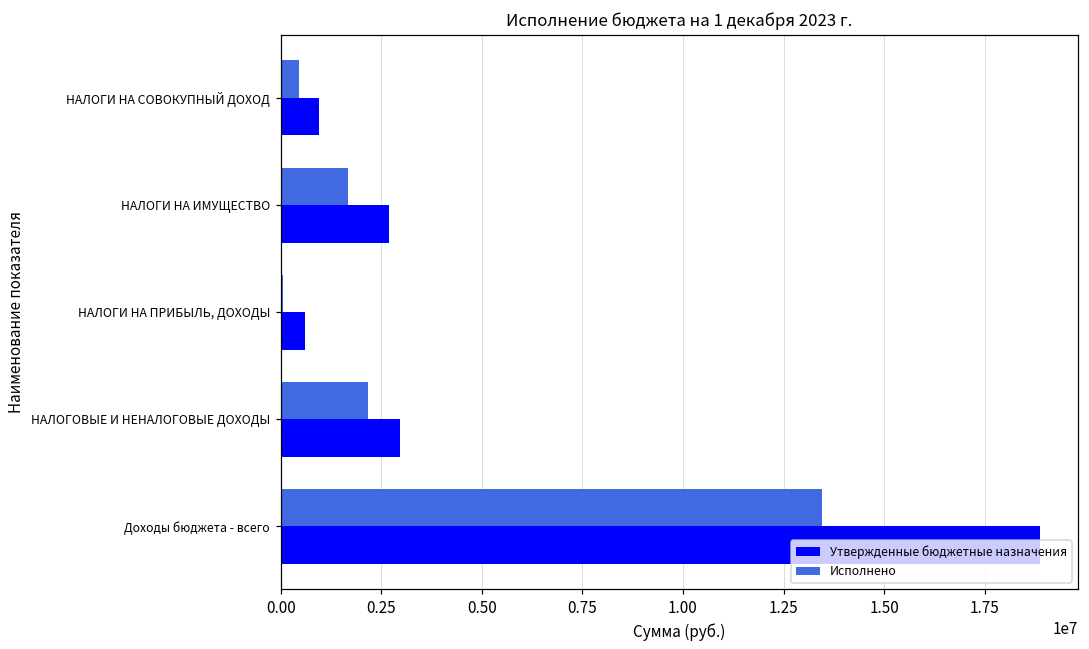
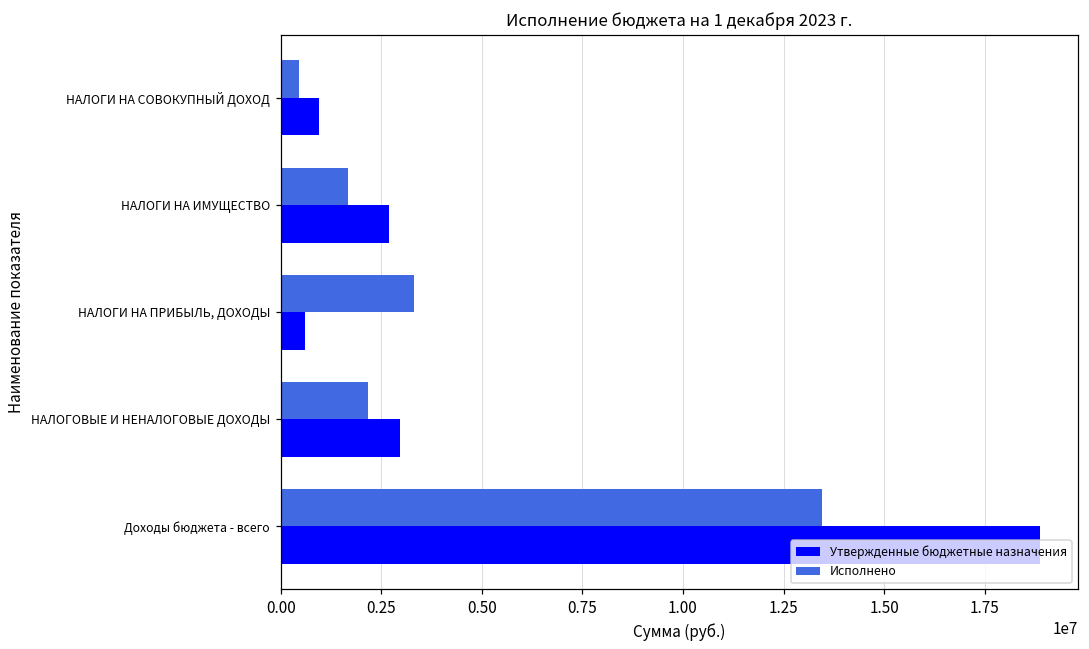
Исполнено, НАЛОГИ НА ПРИБЫЛЬ, ДОХОДЫ: 100000 -> 3300000
